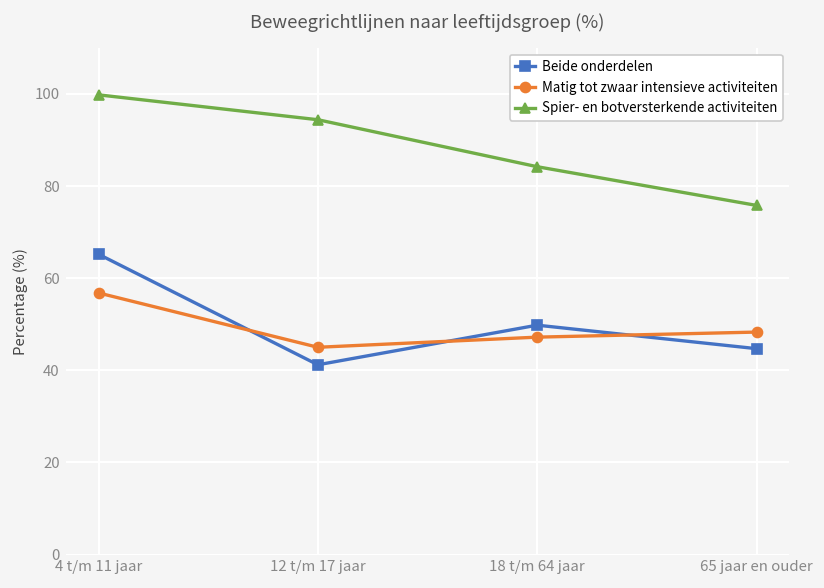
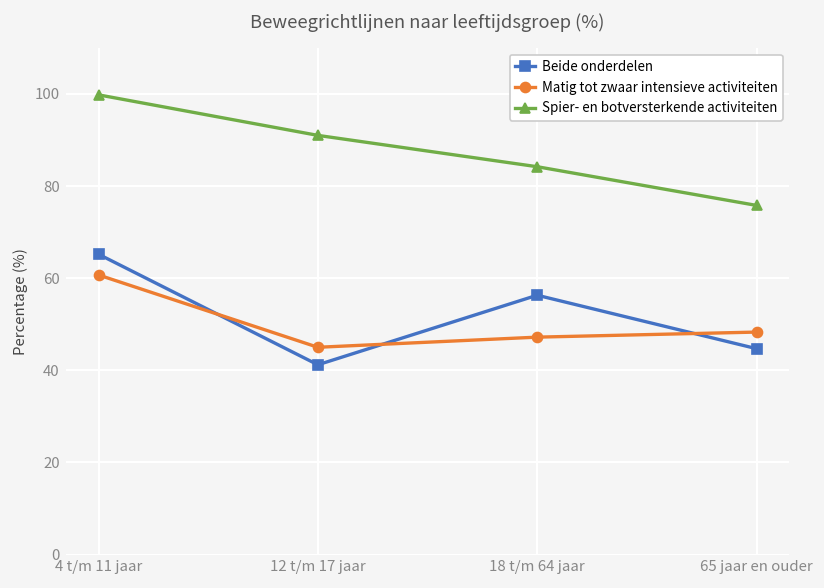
Matig tot zwaar intensieve activiteiten, 4 t/m 11 jaar: 57 -> 61
Spier- en botversterkende activiteiten, 12 t/m 17 jaar: 94 -> 91
Beide onderdelen, 18 t/m 64 jaar: 50 -> 56
